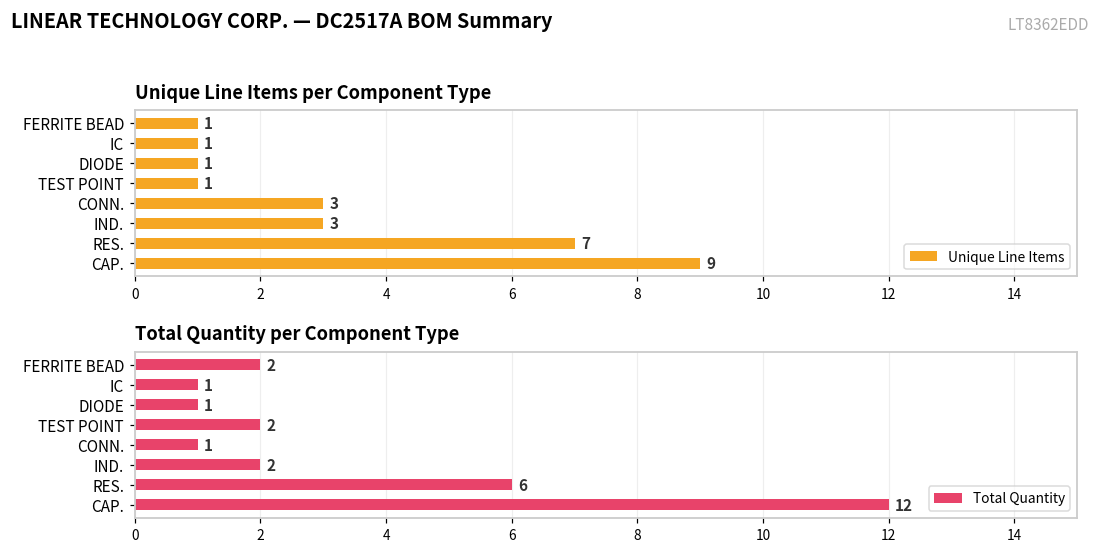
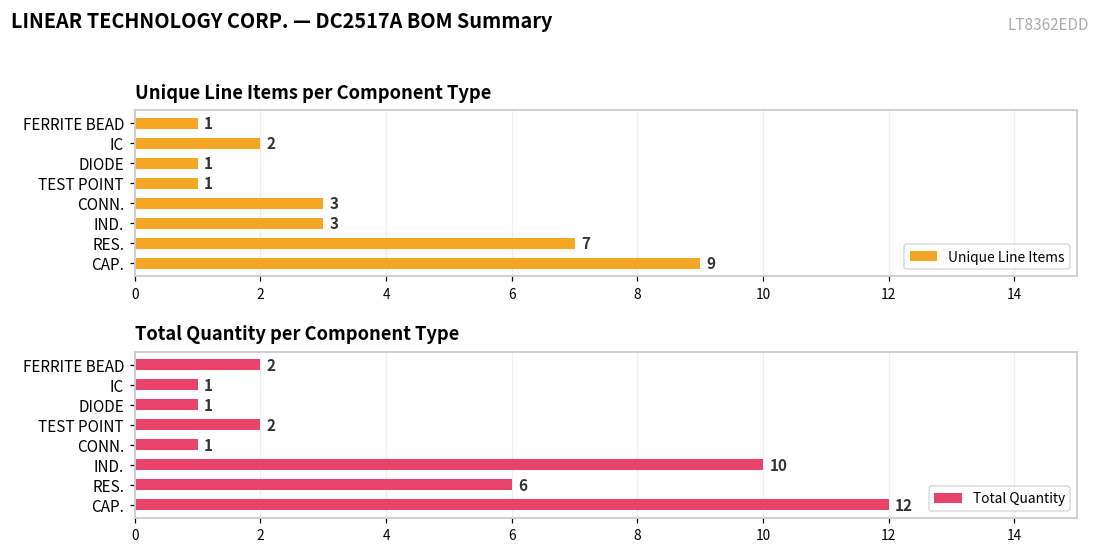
Unique Line Items per Component Type, IC: 1 -> 2
Total Quantity per Component Type, IND.: 2 -> 10
